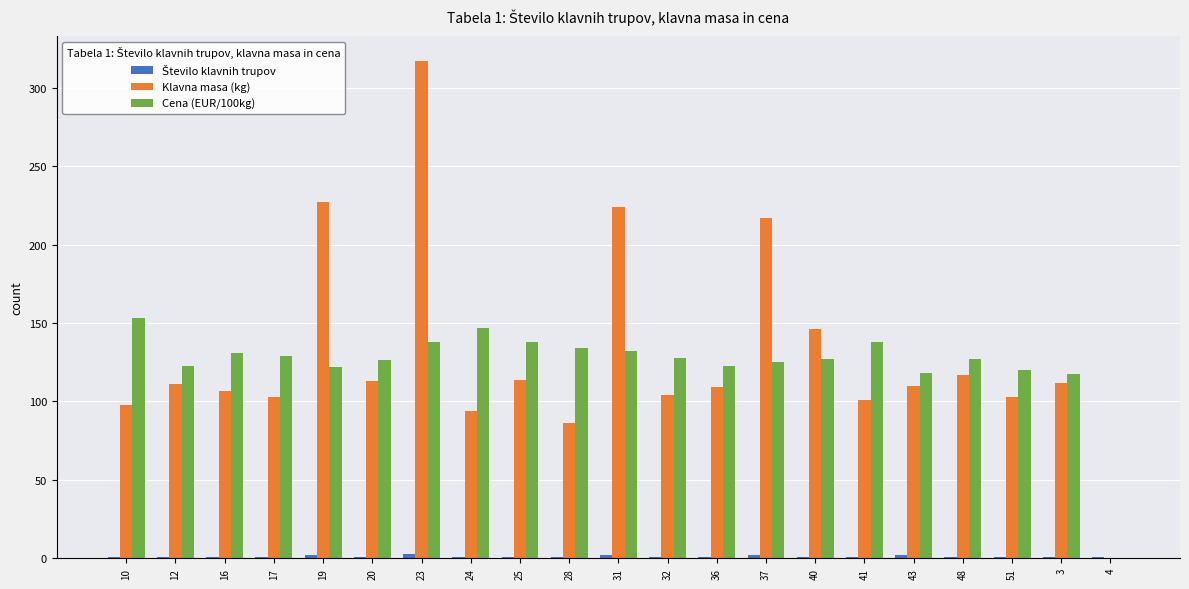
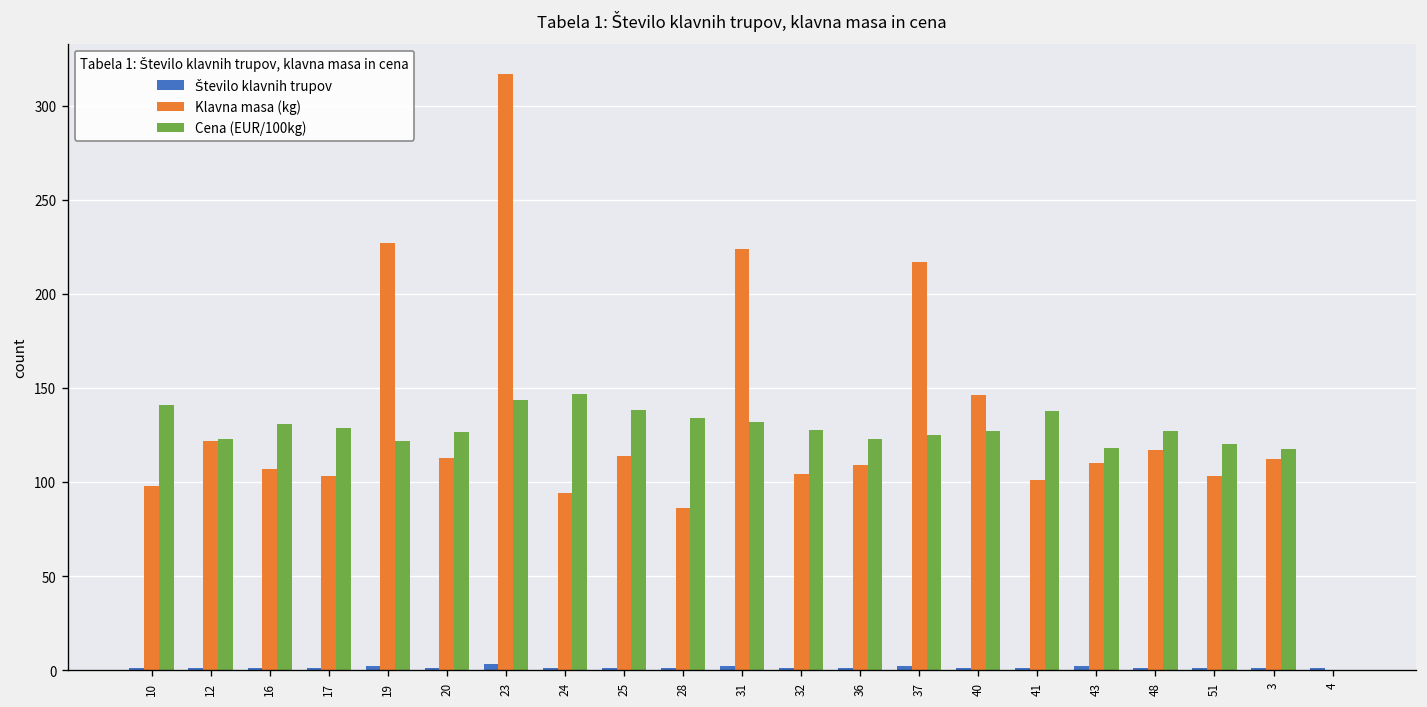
Cena (EUR/100kg), 10: 153 -> 141
Klavna masa (kg), 12: 111 -> 122
Cena (EUR/100kg), 23: 138 -> 144
